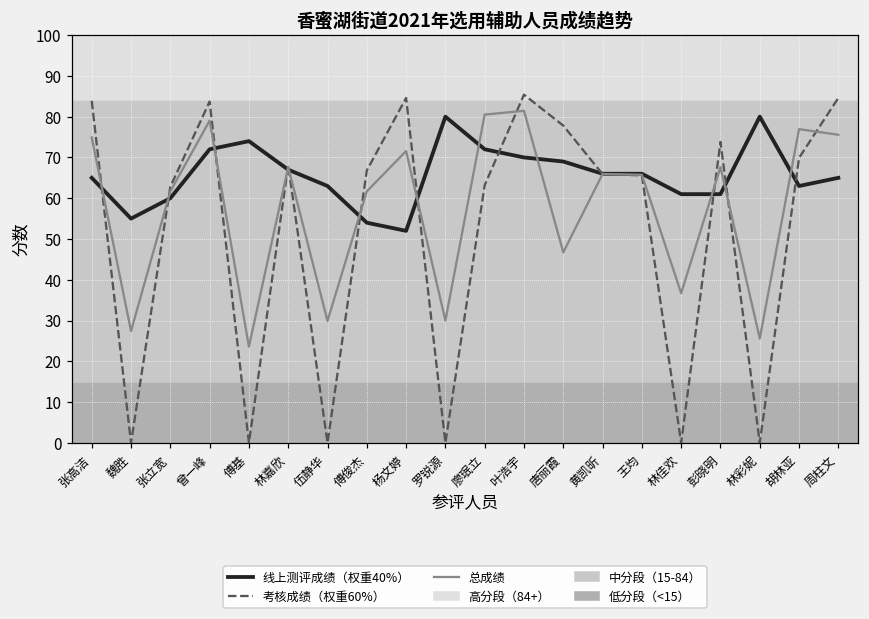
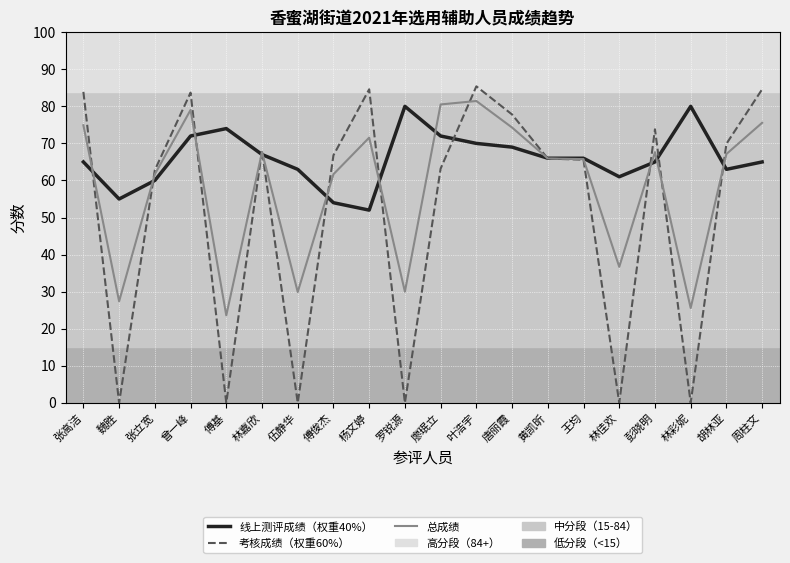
总成绩, 唐丽霞: 47 -> 74
线上测评成绩（权重40%）, 彭晓明: 61 -> 65
总成绩, 胡林亚: 77 -> 67
